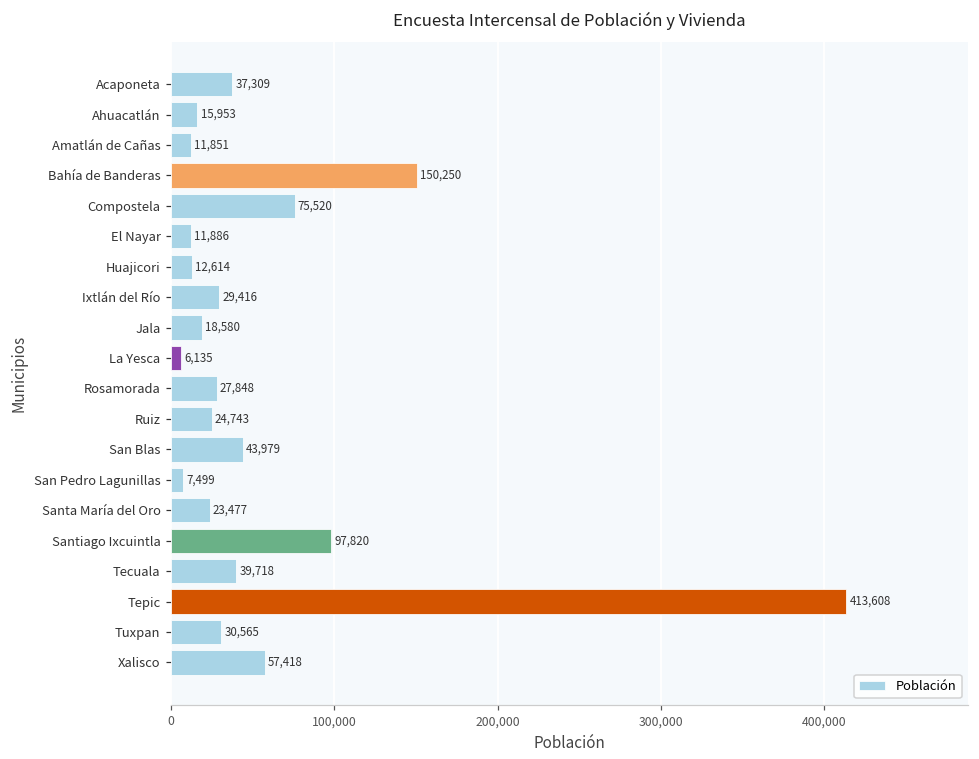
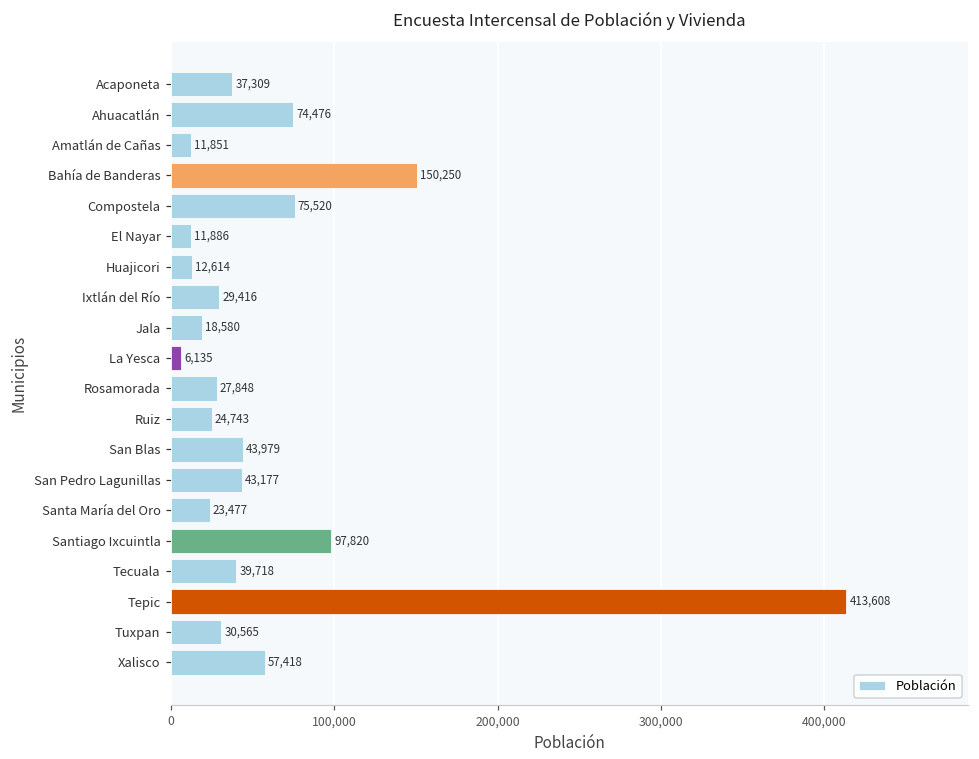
Ahuacatlán: 15,953 -> 74,476
San Pedro Lagunillas: 7,499 -> 43,177
